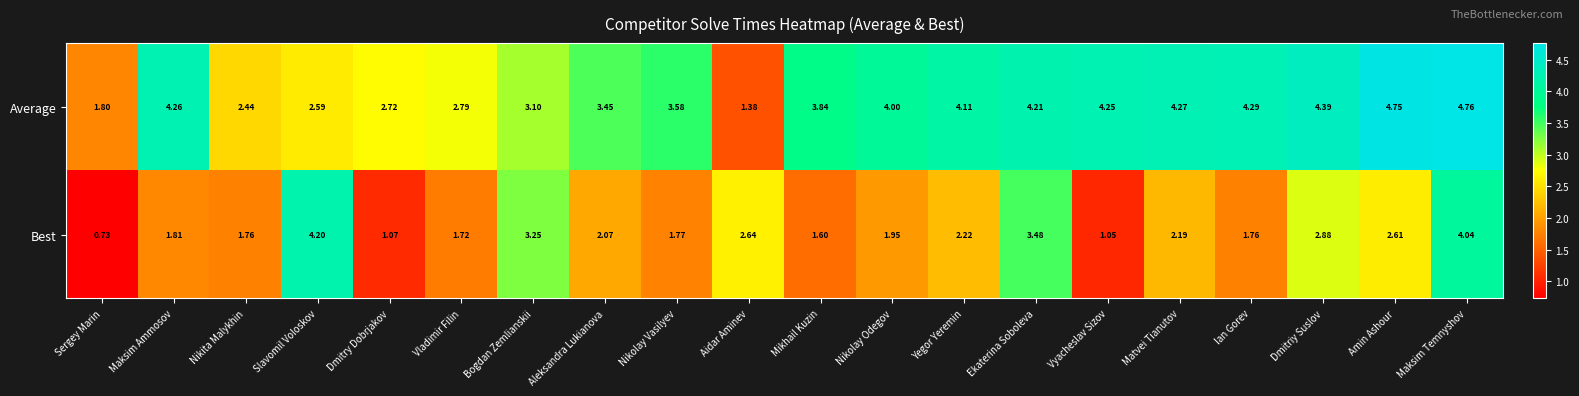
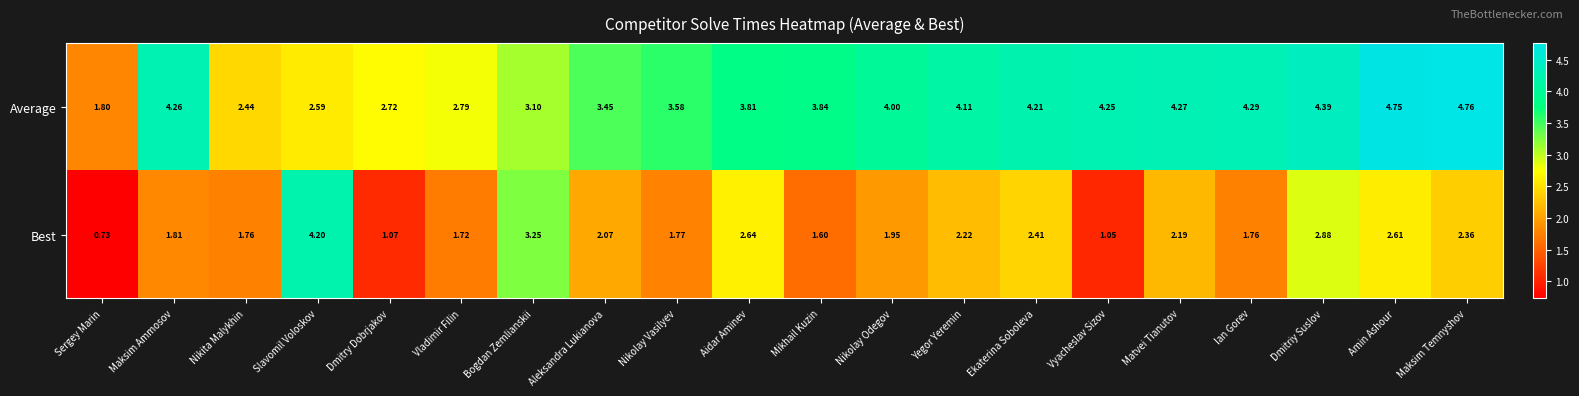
Average, Aidar Aminev: 1.38 -> 3.81
Best, Ekaterina Soboleva: 3.48 -> 2.41
Best, Maksim Temnyshov: 4.04 -> 2.36
